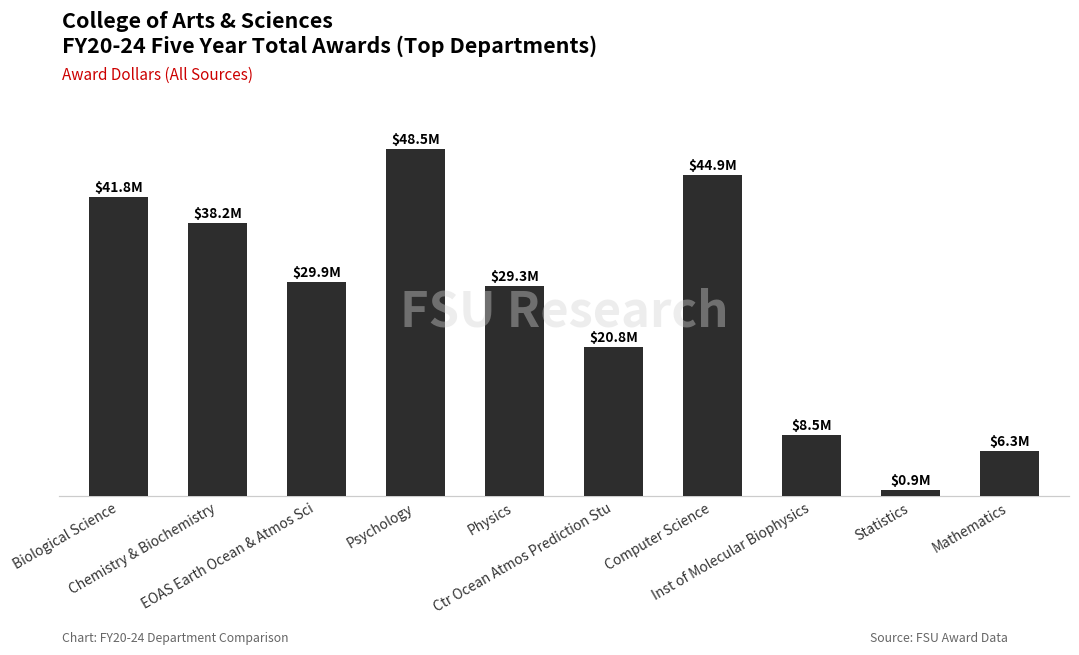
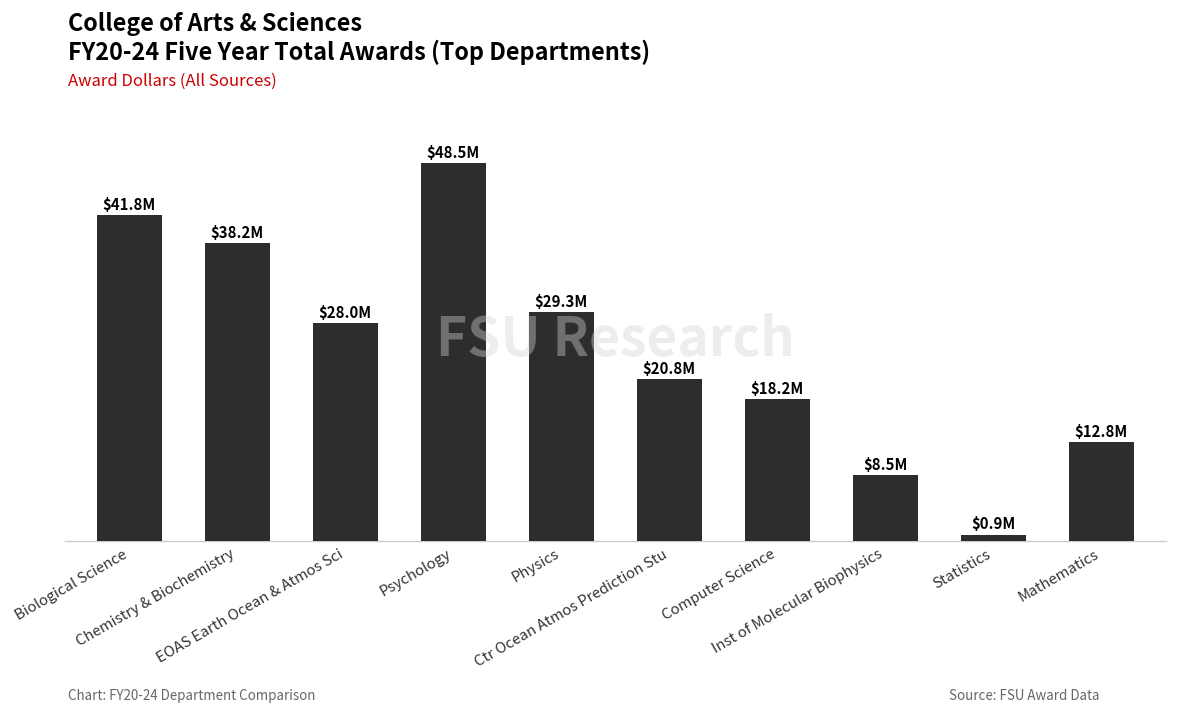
EOAS Earth Ocean & Atmos Sci: $29.9M -> $28.0M
Computer Science: $44.9M -> $18.2M
Mathematics: $6.3M -> $12.8M
